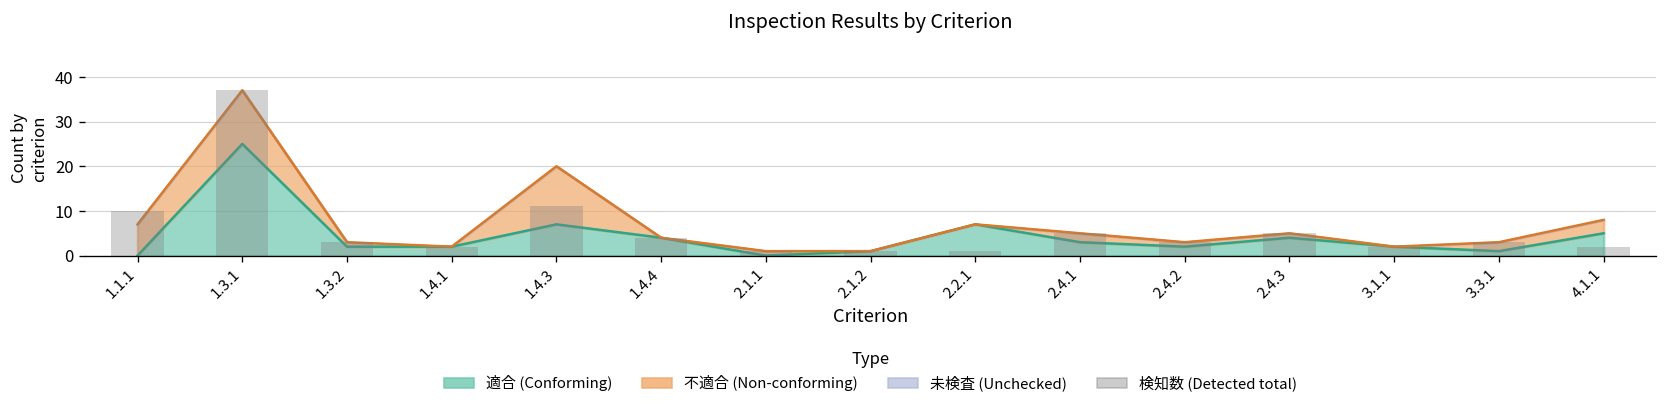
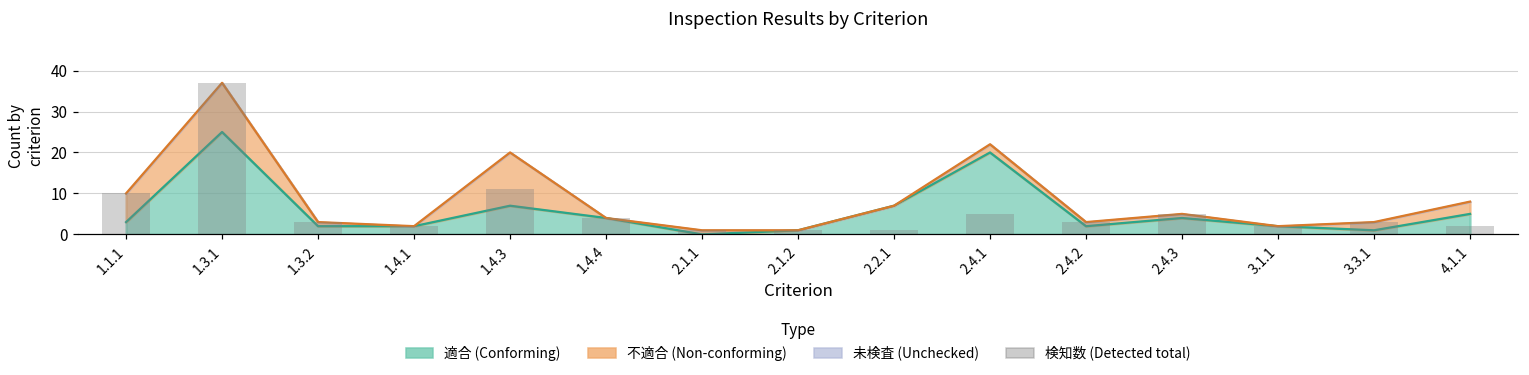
適合 (Conforming), 1.1.1: 0 -> 3
適合 (Conforming), 2.4.1: 3 -> 20
